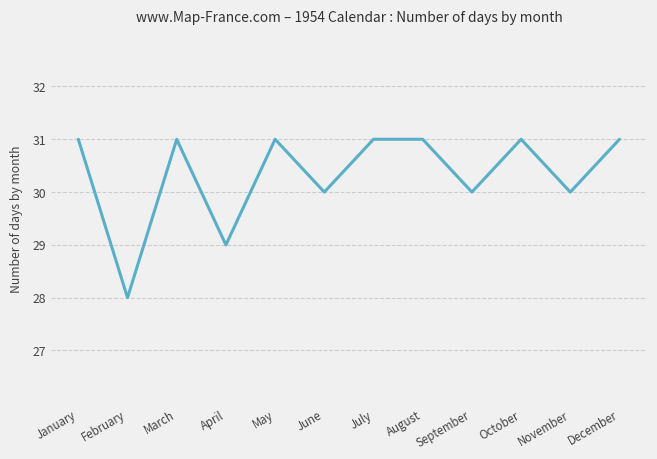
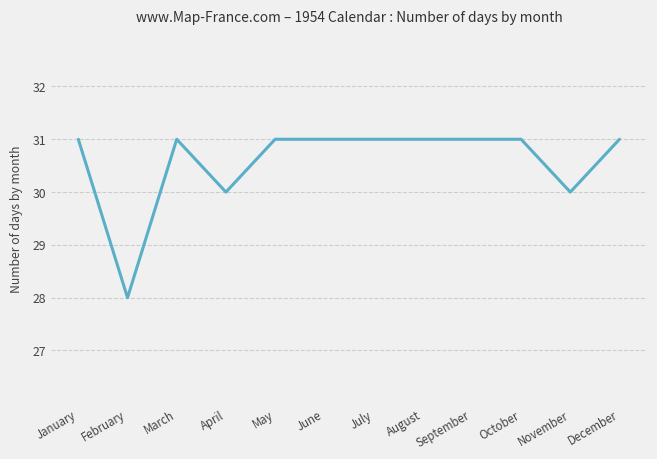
April: 29 -> 30
June: 30 -> 31
September: 30 -> 31
